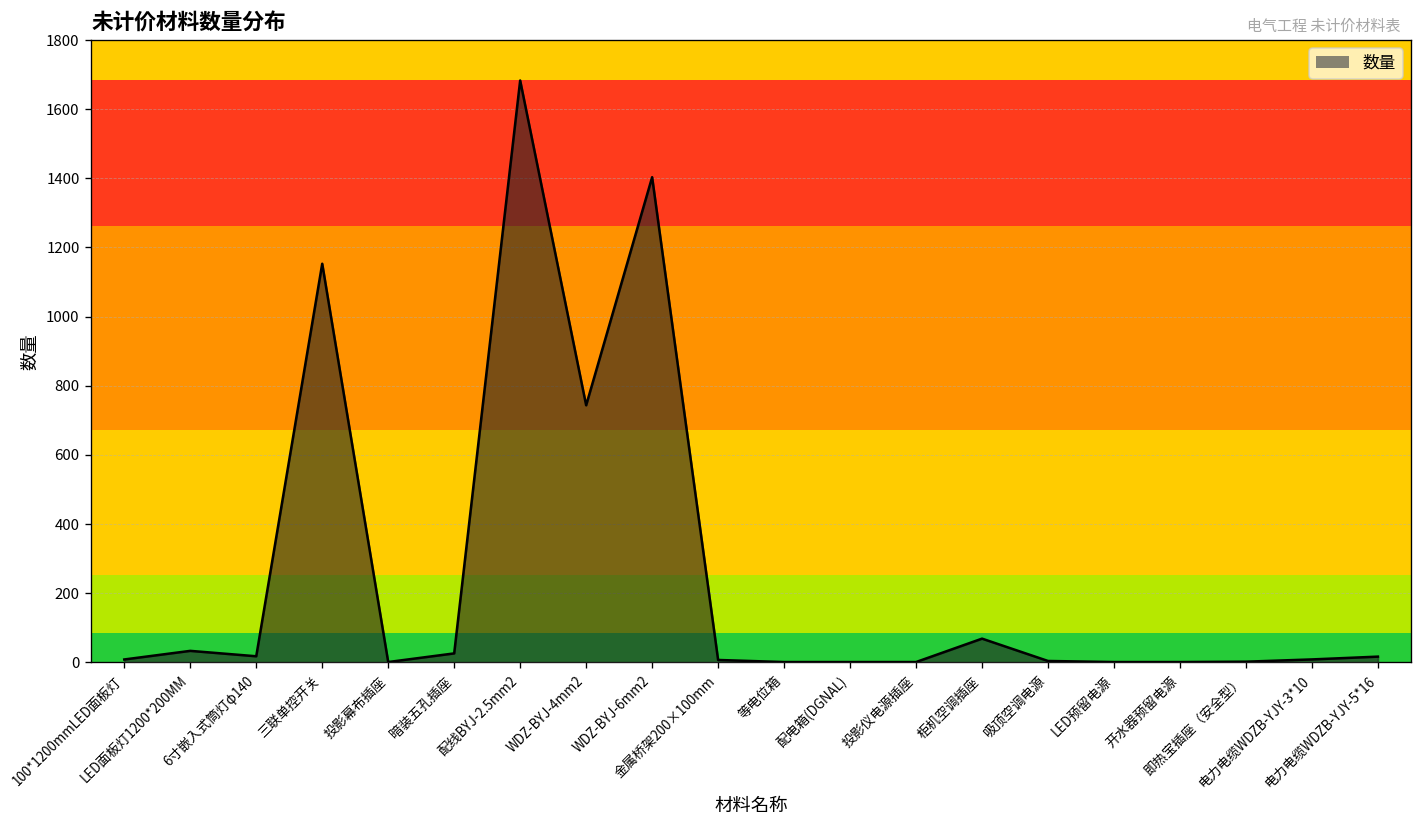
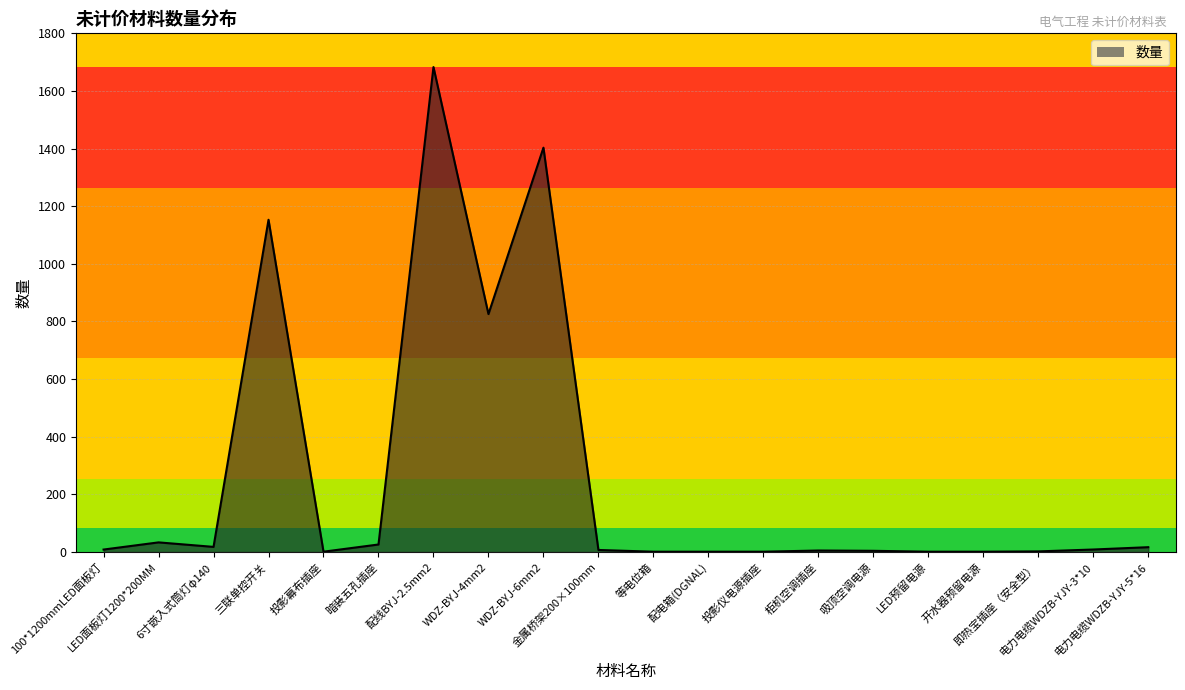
WDZ-BYJ-4mm2: 740 -> 830
柜机空调插座: 70 -> 10
